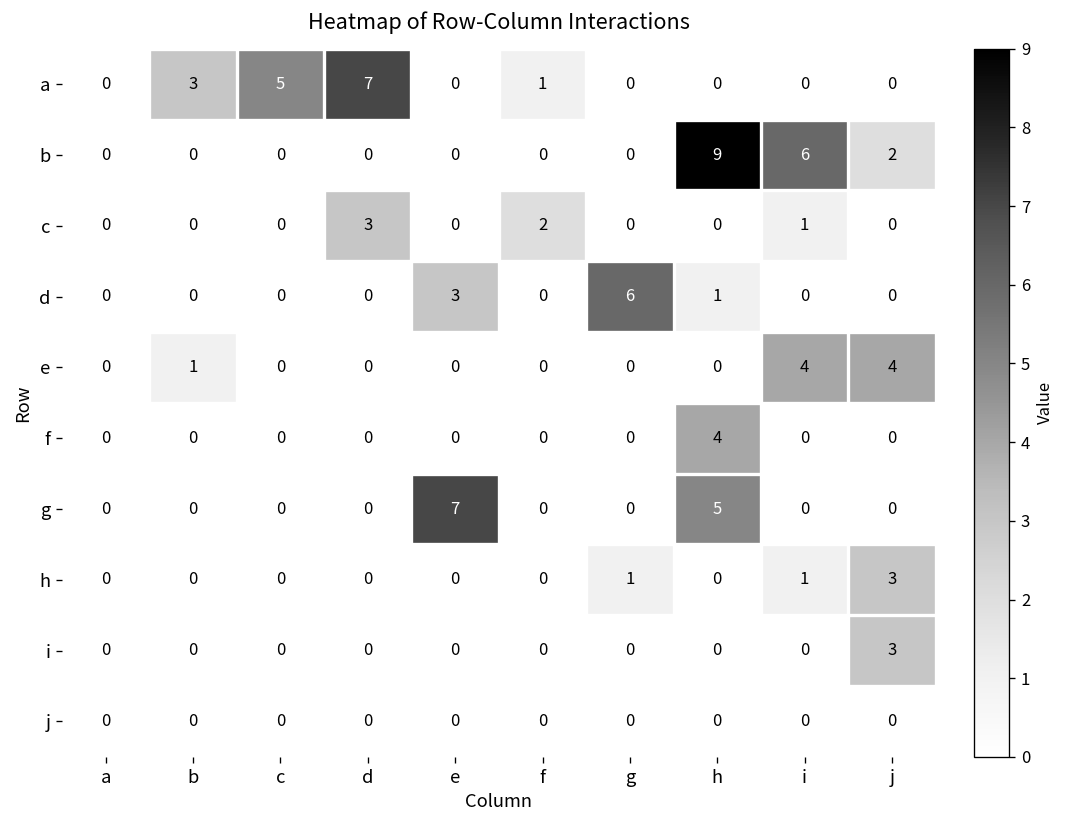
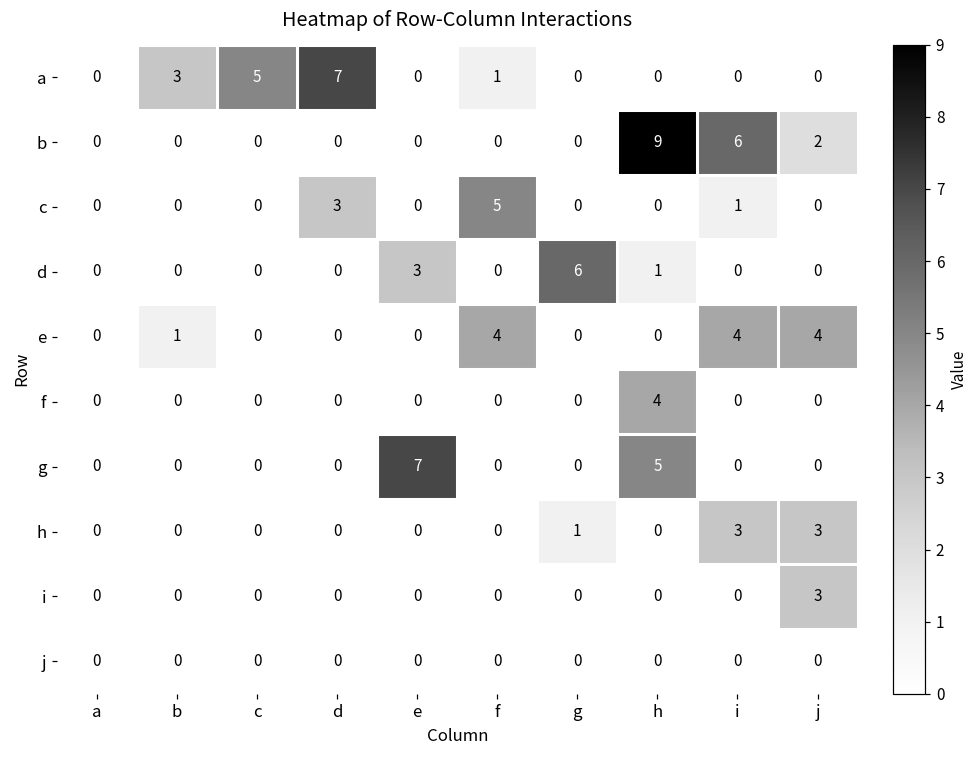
c, f: 2 -> 5
e, f: 0 -> 4
h, i: 1 -> 3
